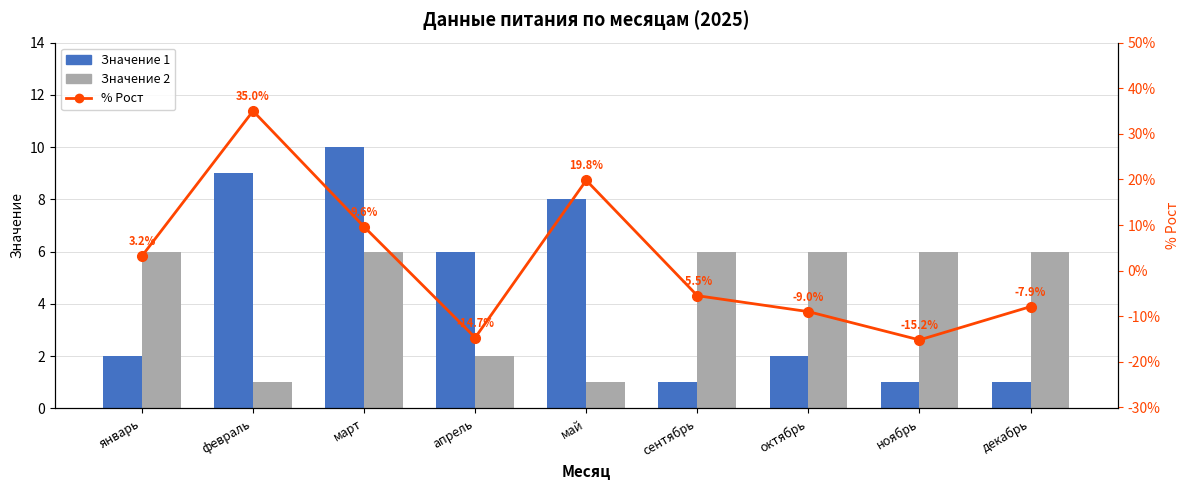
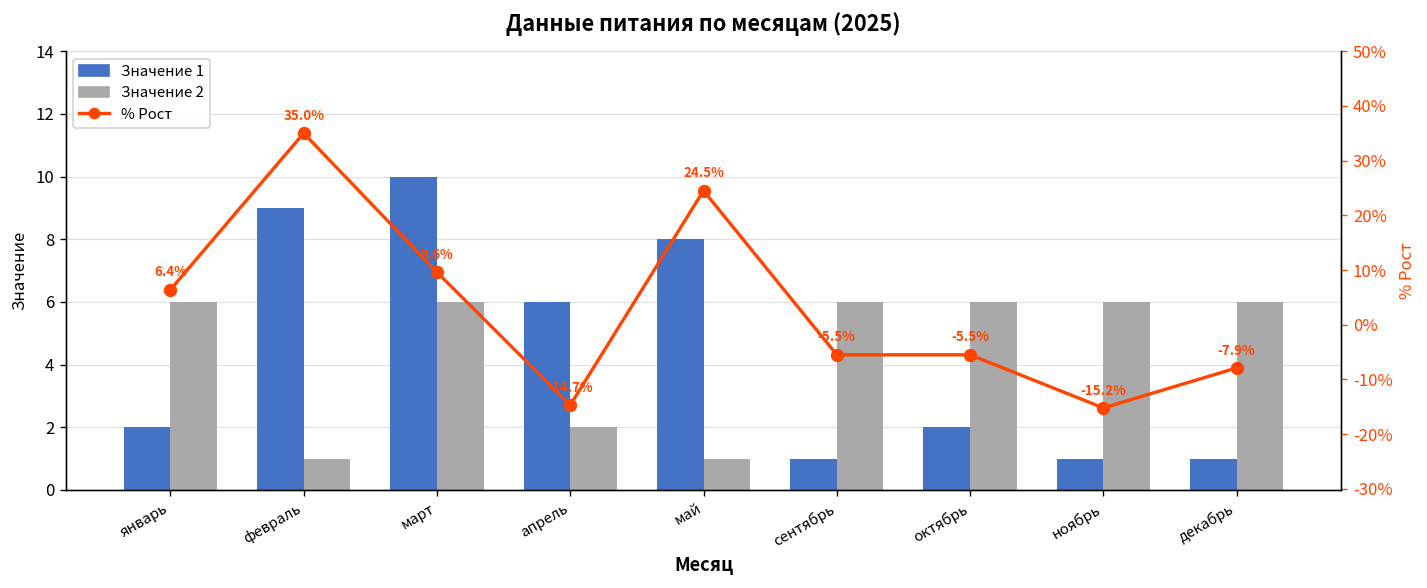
% Рост, январь: 3.2% -> 6.4%
% Рост, май: 19.8% -> 24.5%
% Рост, октябрь: -9.0% -> -5.5%
